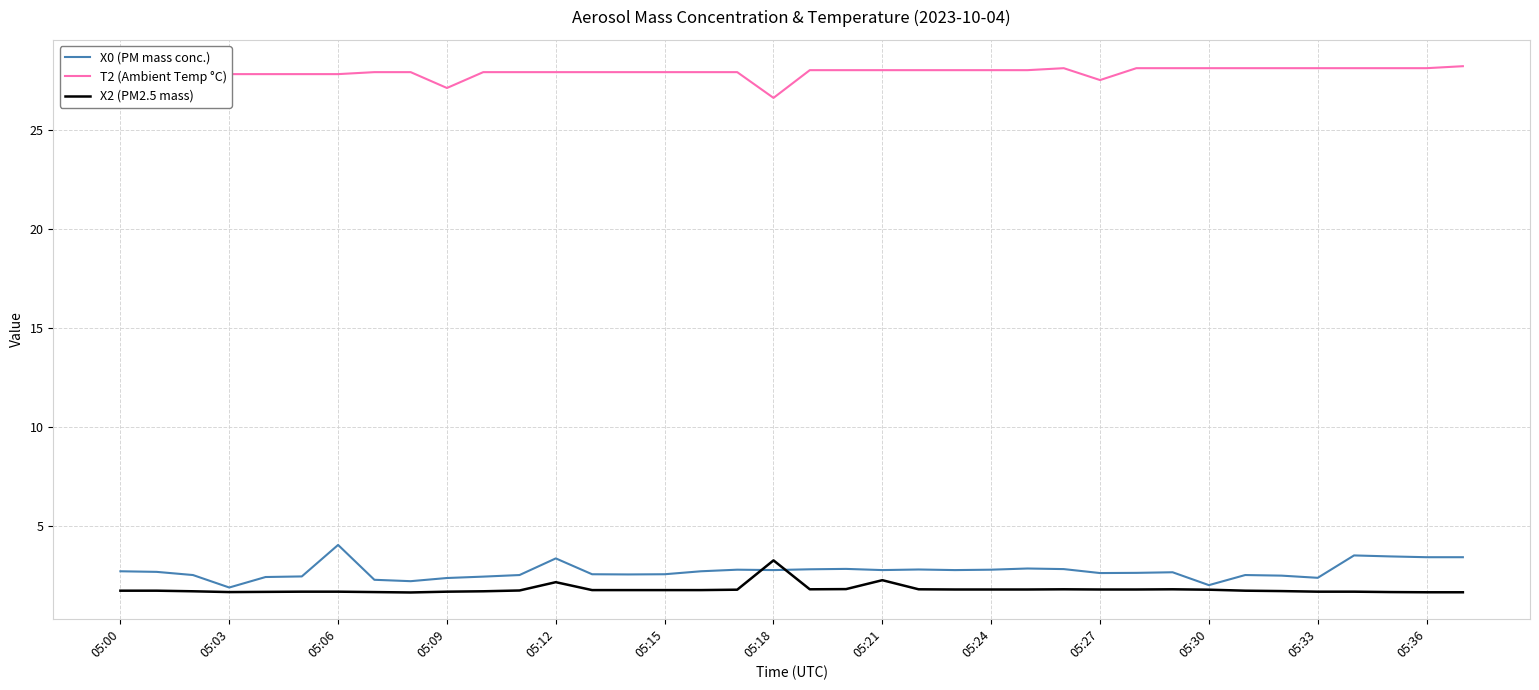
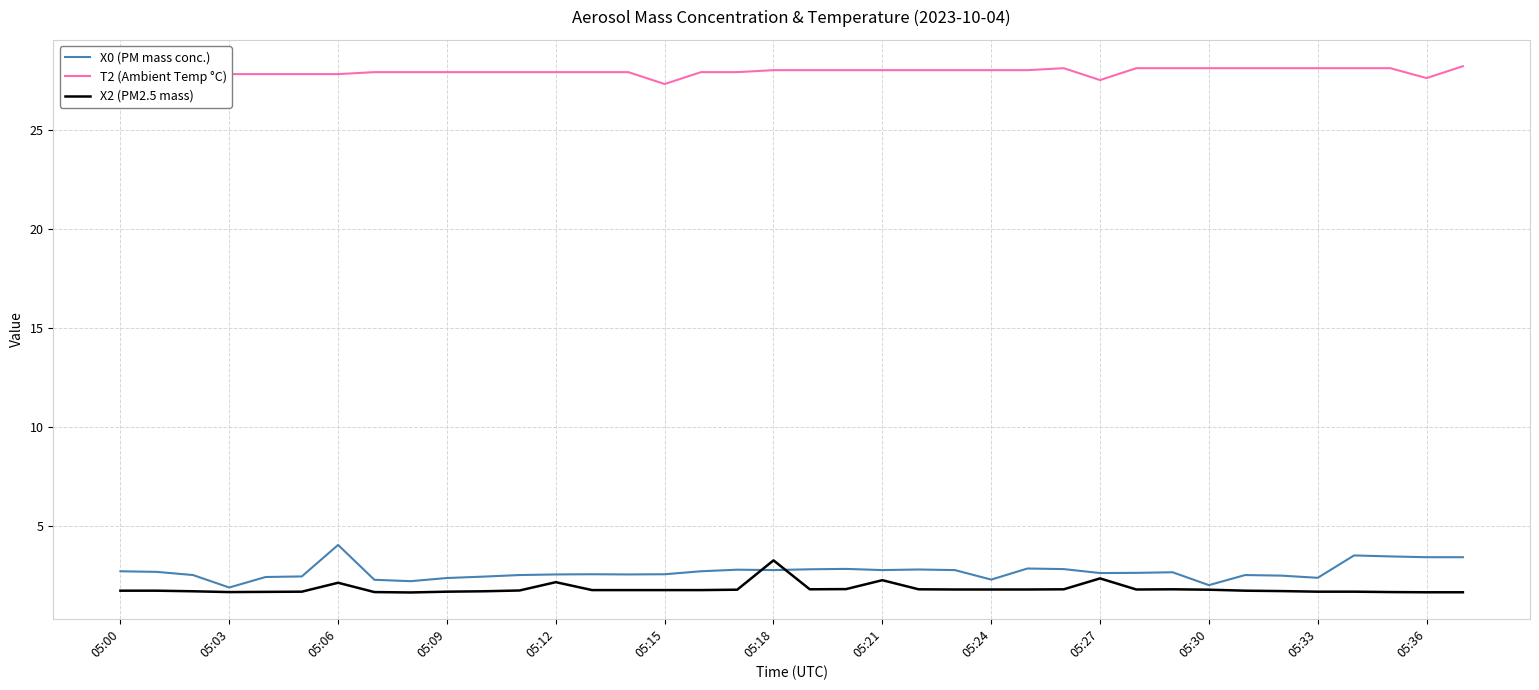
X2 (PM2.5 mass), 05:06: 1.7 -> 2.1
T2 (Ambient Temp °C), 05:09: 27.1 -> 27.9
X0 (PM mass conc.), 05:12: 3.4 -> 2.5
T2 (Ambient Temp °C), 05:15: 27.9 -> 27.3
T2 (Ambient Temp °C), 05:18: 26.6 -> 28.0
X0 (PM mass conc.), 05:24: 2.8 -> 2.3
X2 (PM2.5 mass), 05:27: 1.8 -> 2.3
T2 (Ambient Temp °C), 05:36: 28.1 -> 27.6
